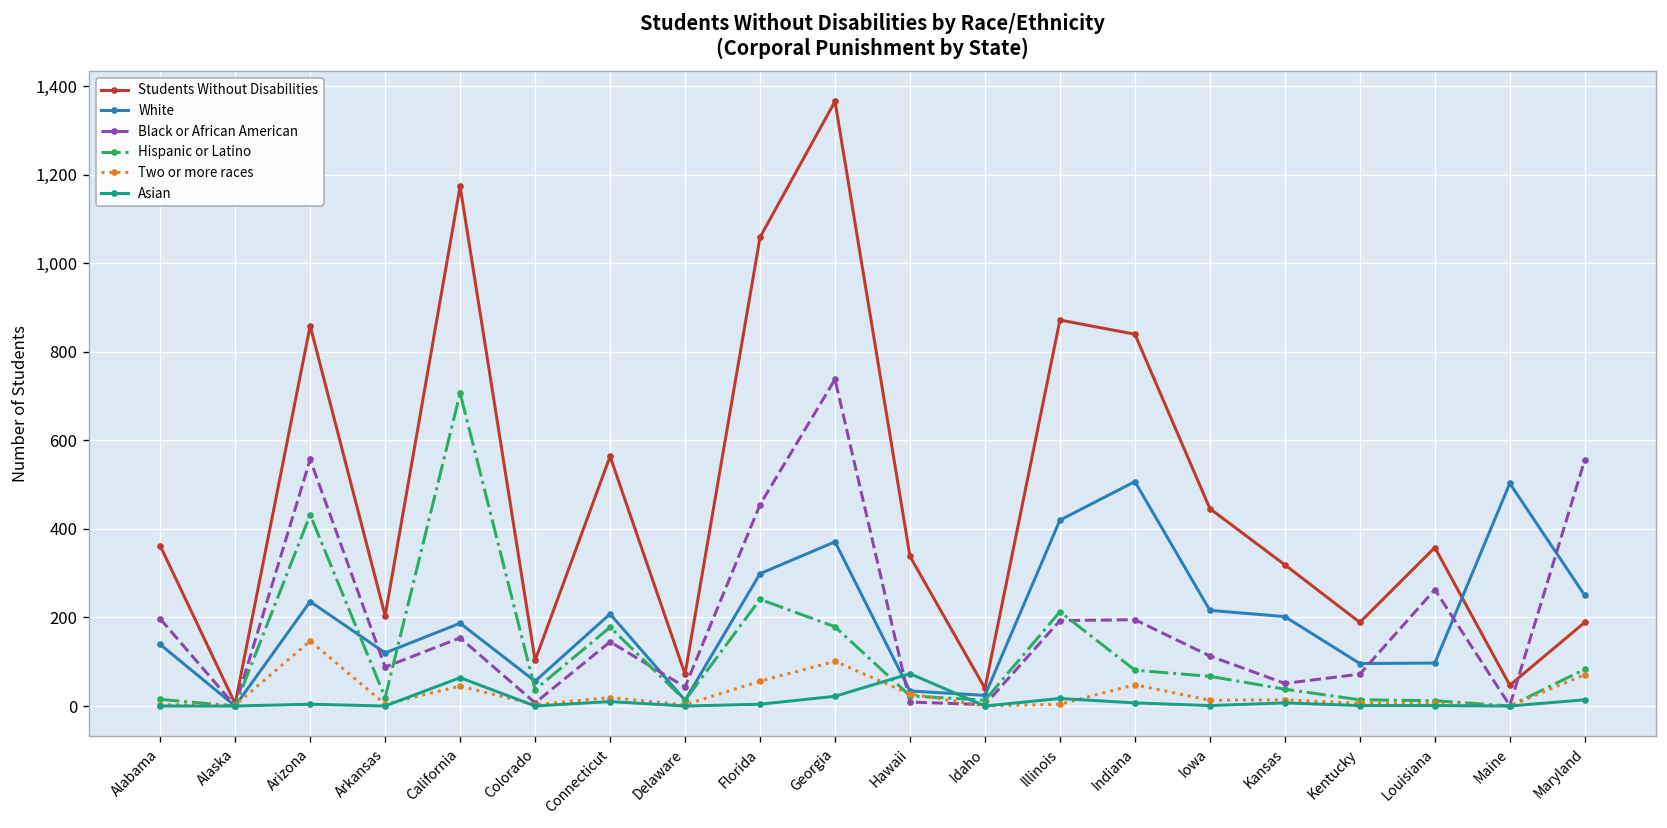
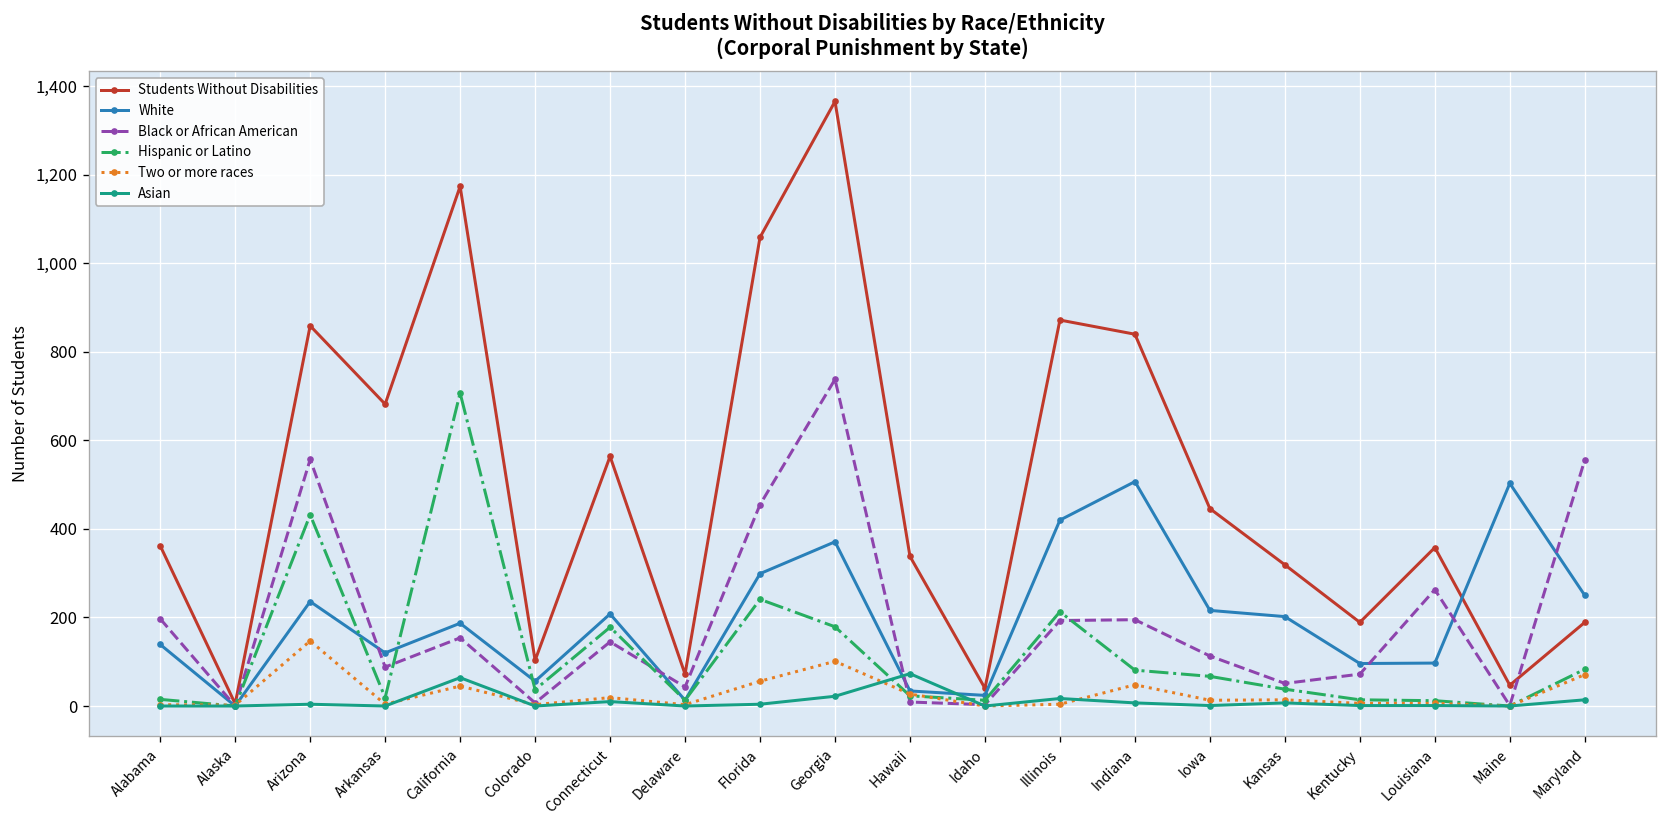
Students Without Disabilities, Arkansas: 200 -> 680
